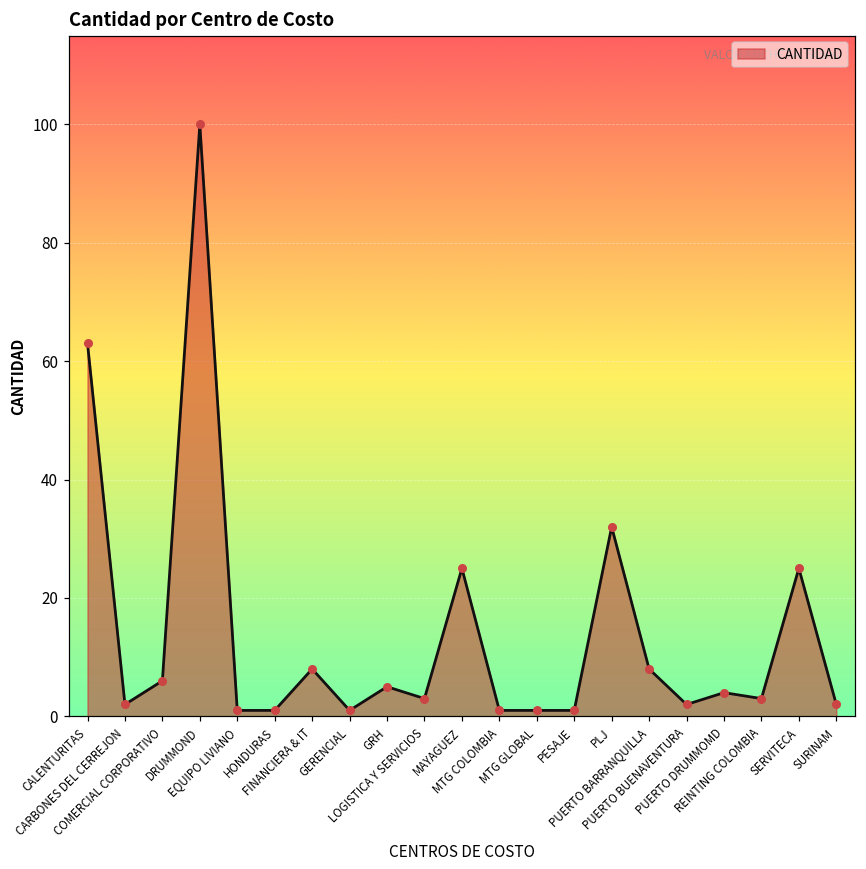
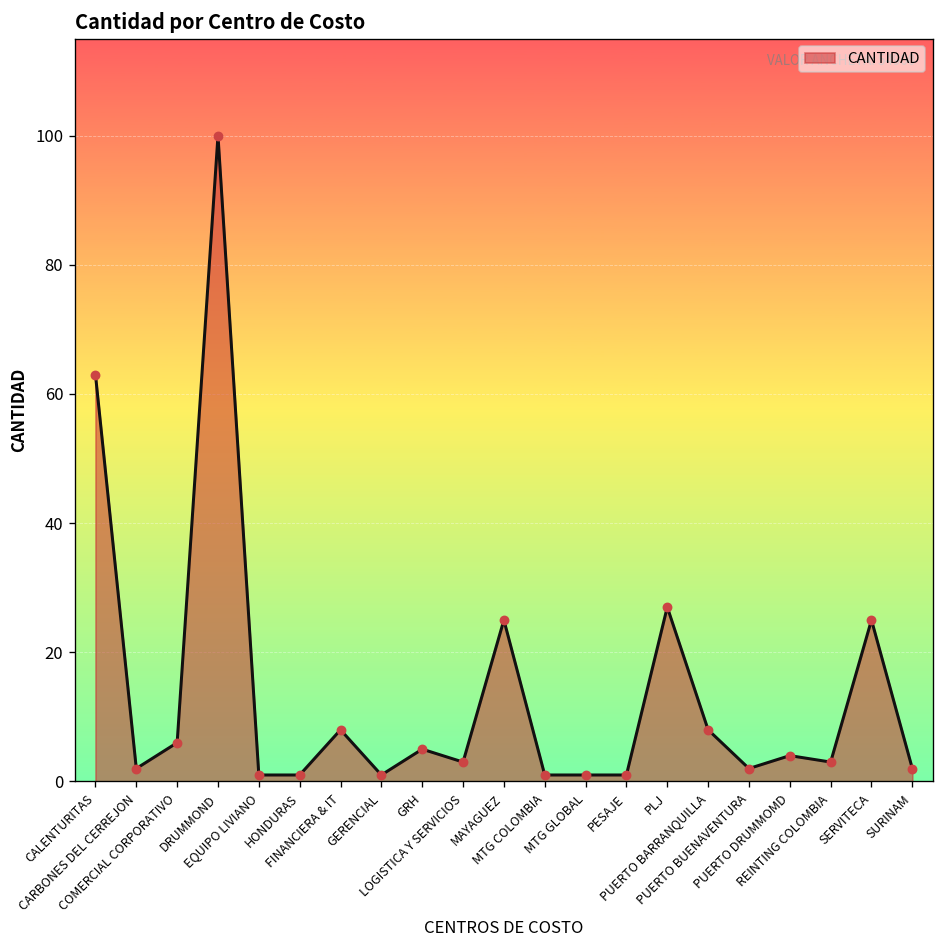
PLJ: 32 -> 27
